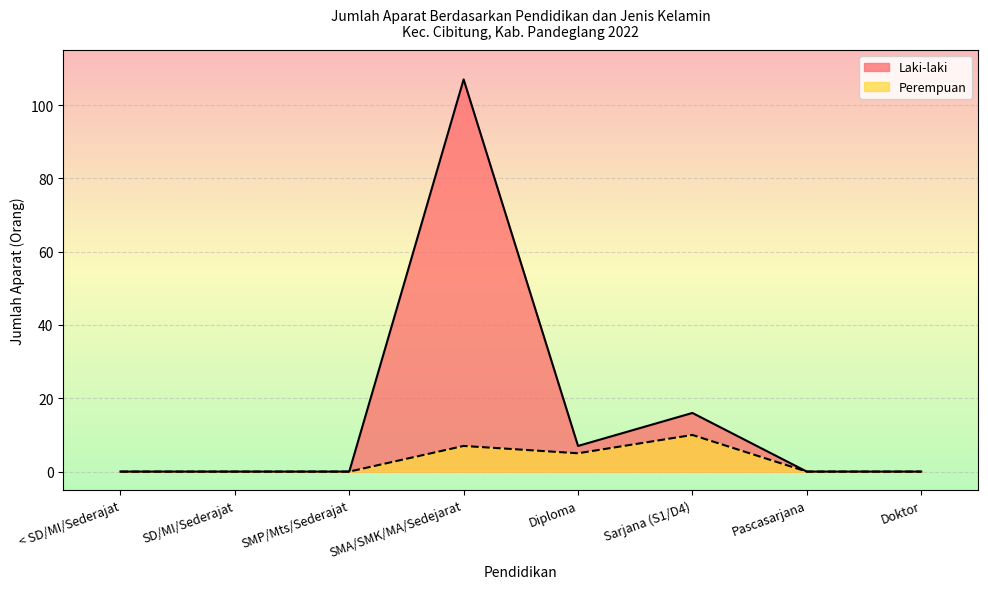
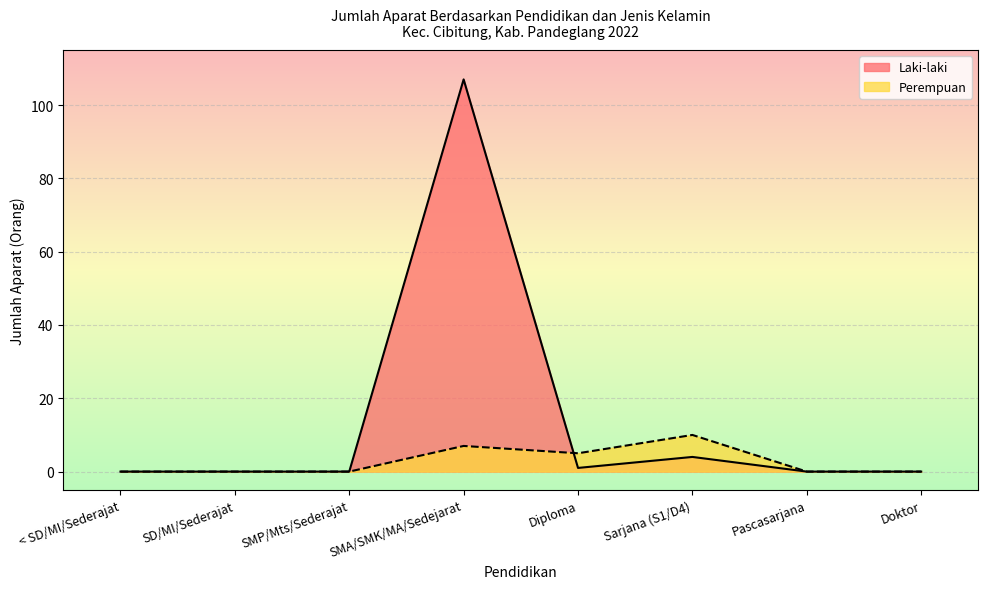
Laki-laki, Diploma: 7 -> 1
Laki-laki, Sarjana (S1/D4): 16 -> 4
